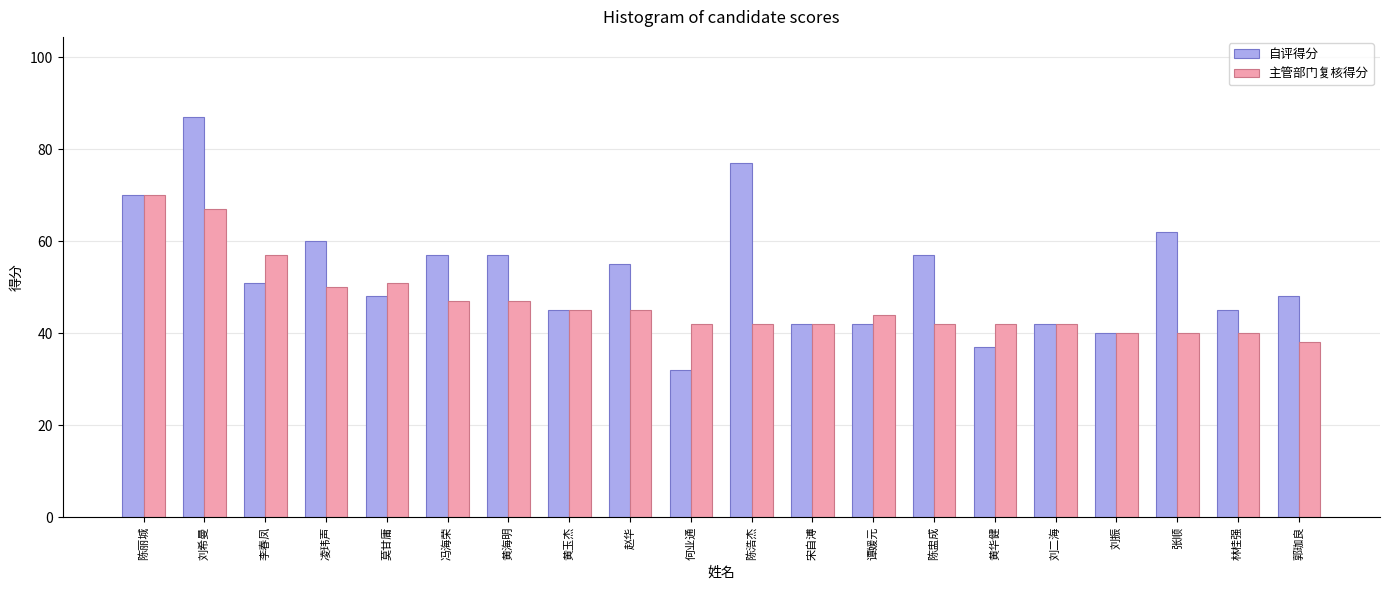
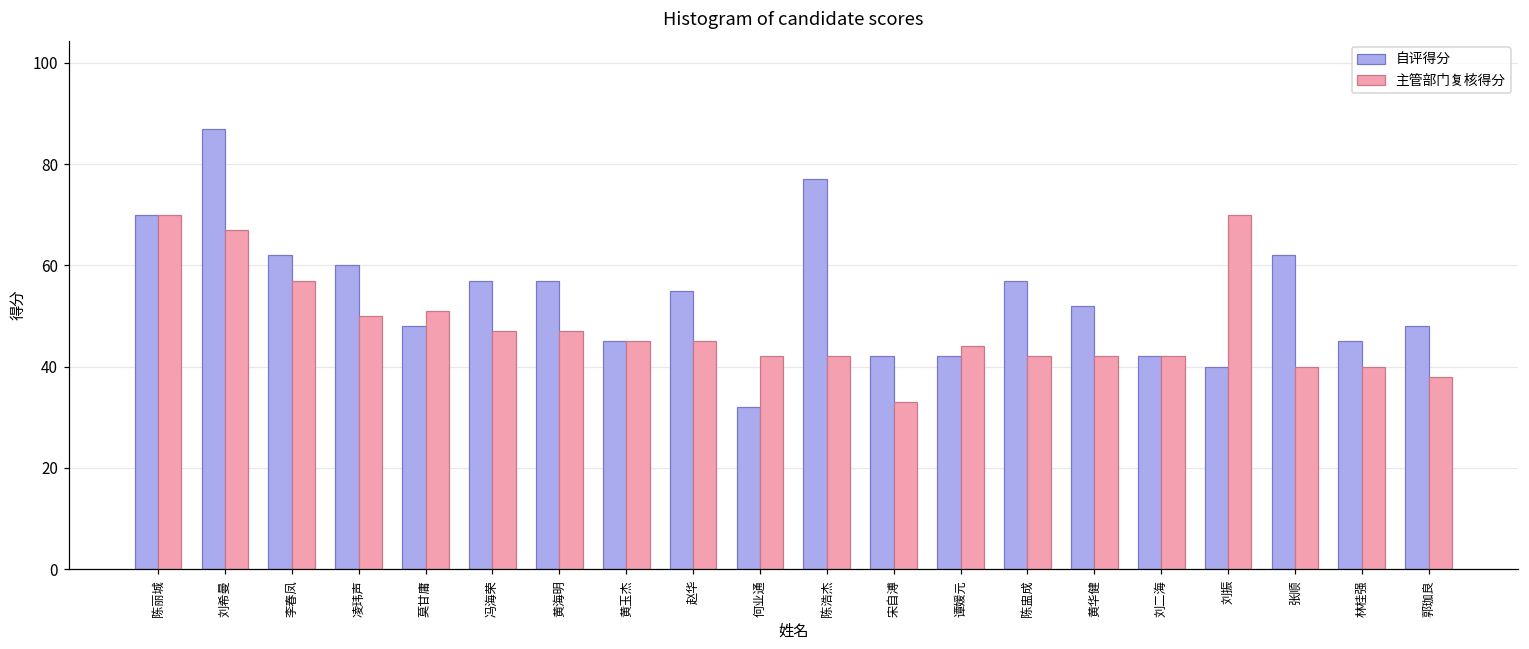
自评得分, 李春凤: 51 -> 62
主管部门复核得分, 宋自溥: 42 -> 33
自评得分, 黄华健: 37 -> 52
主管部门复核得分, 刘振: 40 -> 70
